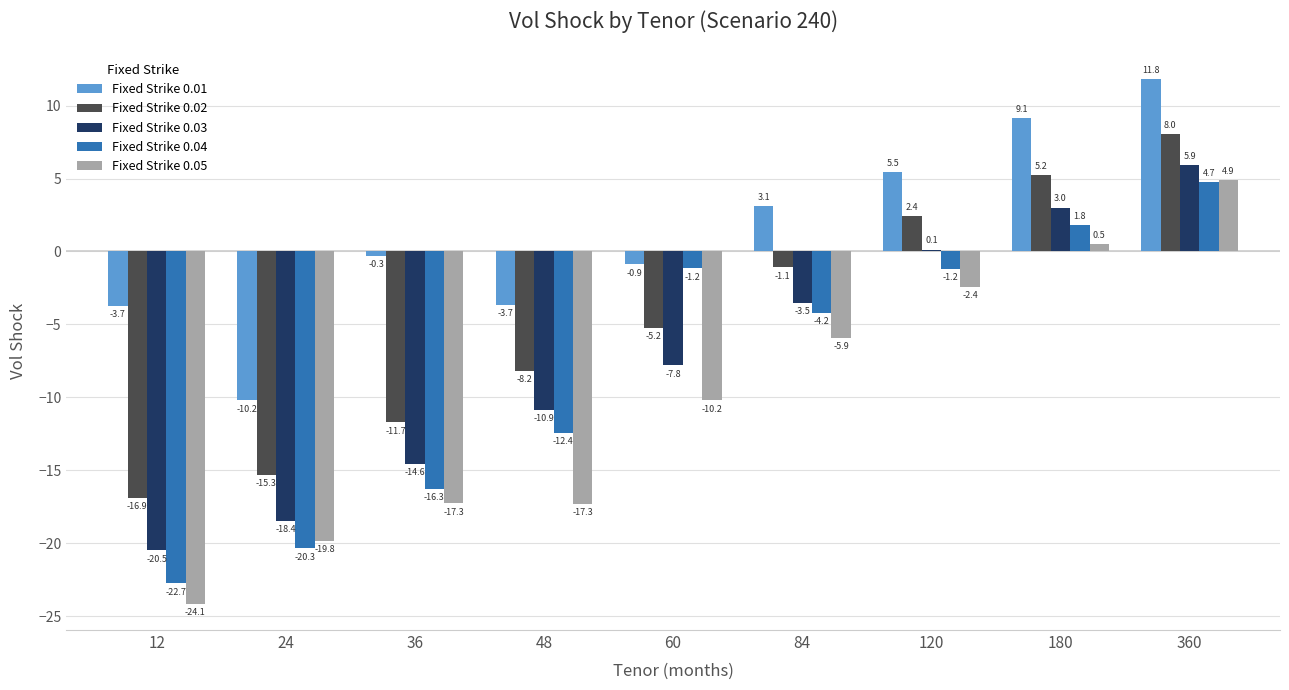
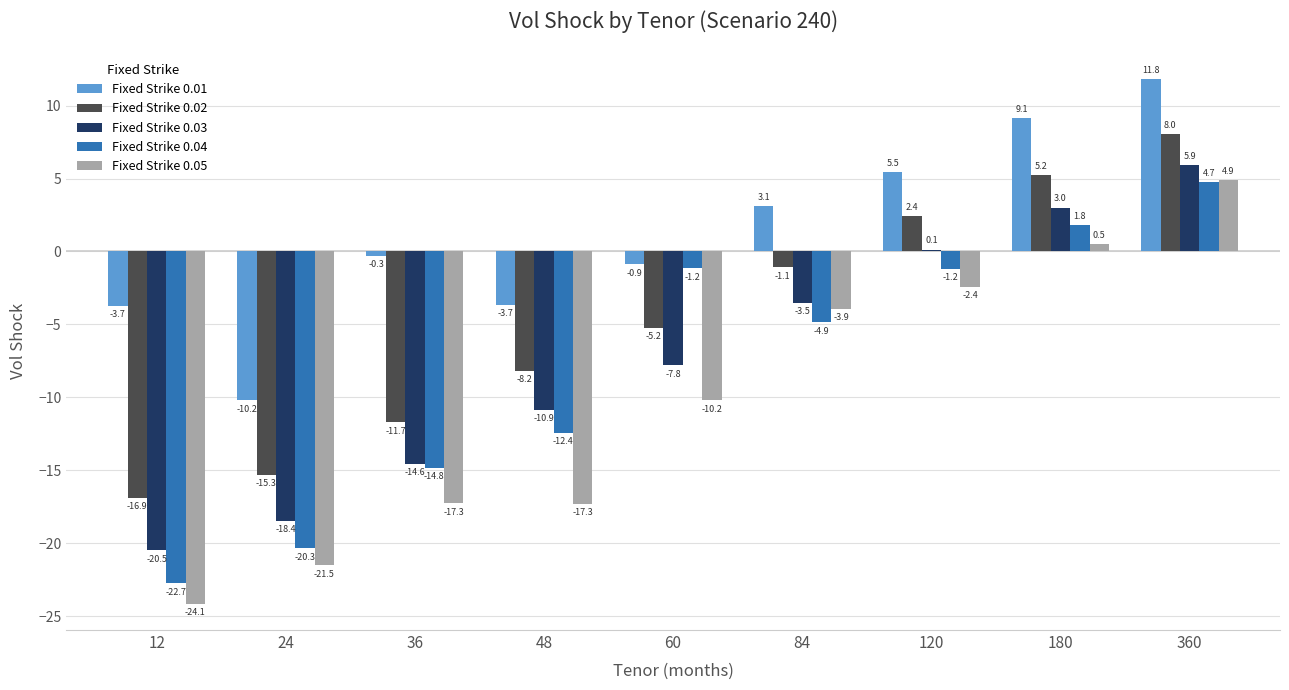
Fixed Strike 0.05, 24: -19.8 -> -21.5
Fixed Strike 0.04, 36: -16.3 -> -14.8
Fixed Strike 0.04, 84: -4.2 -> -4.9
Fixed Strike 0.05, 84: -5.9 -> -3.9
